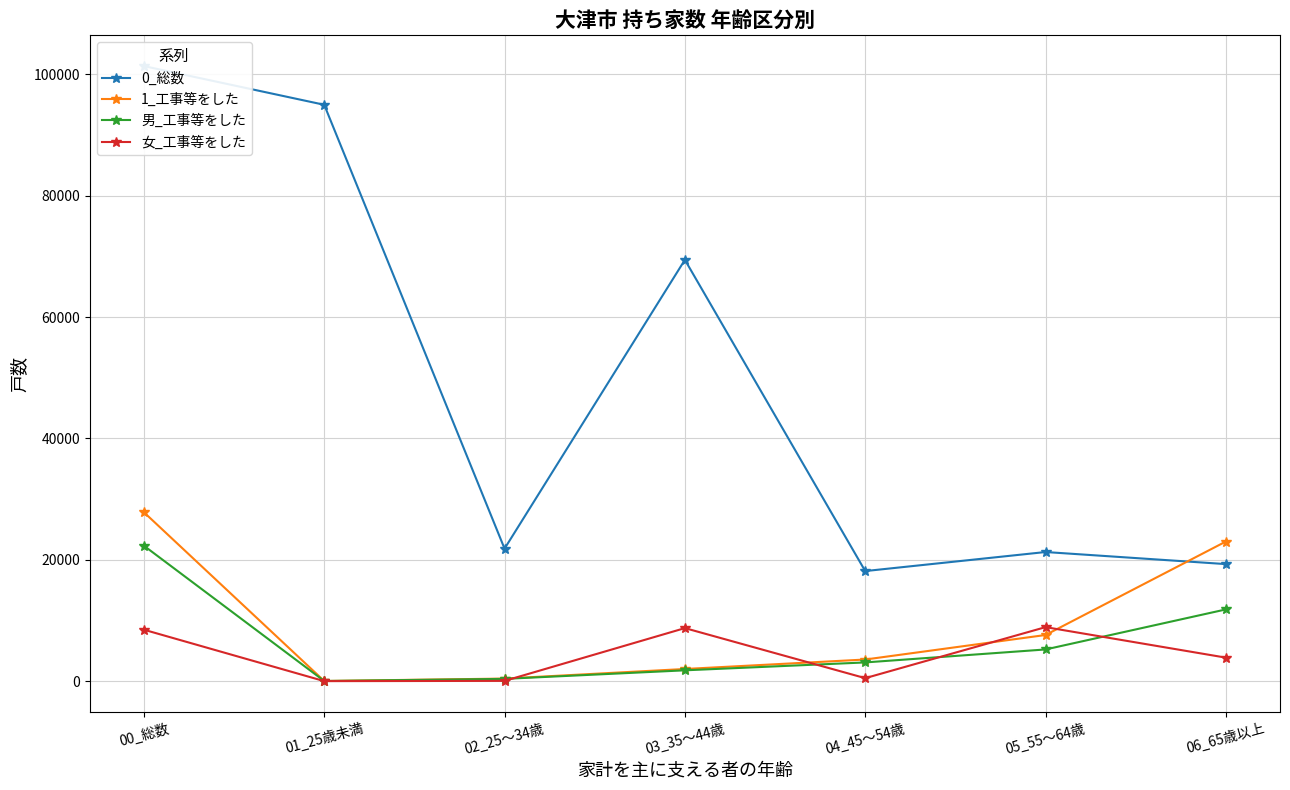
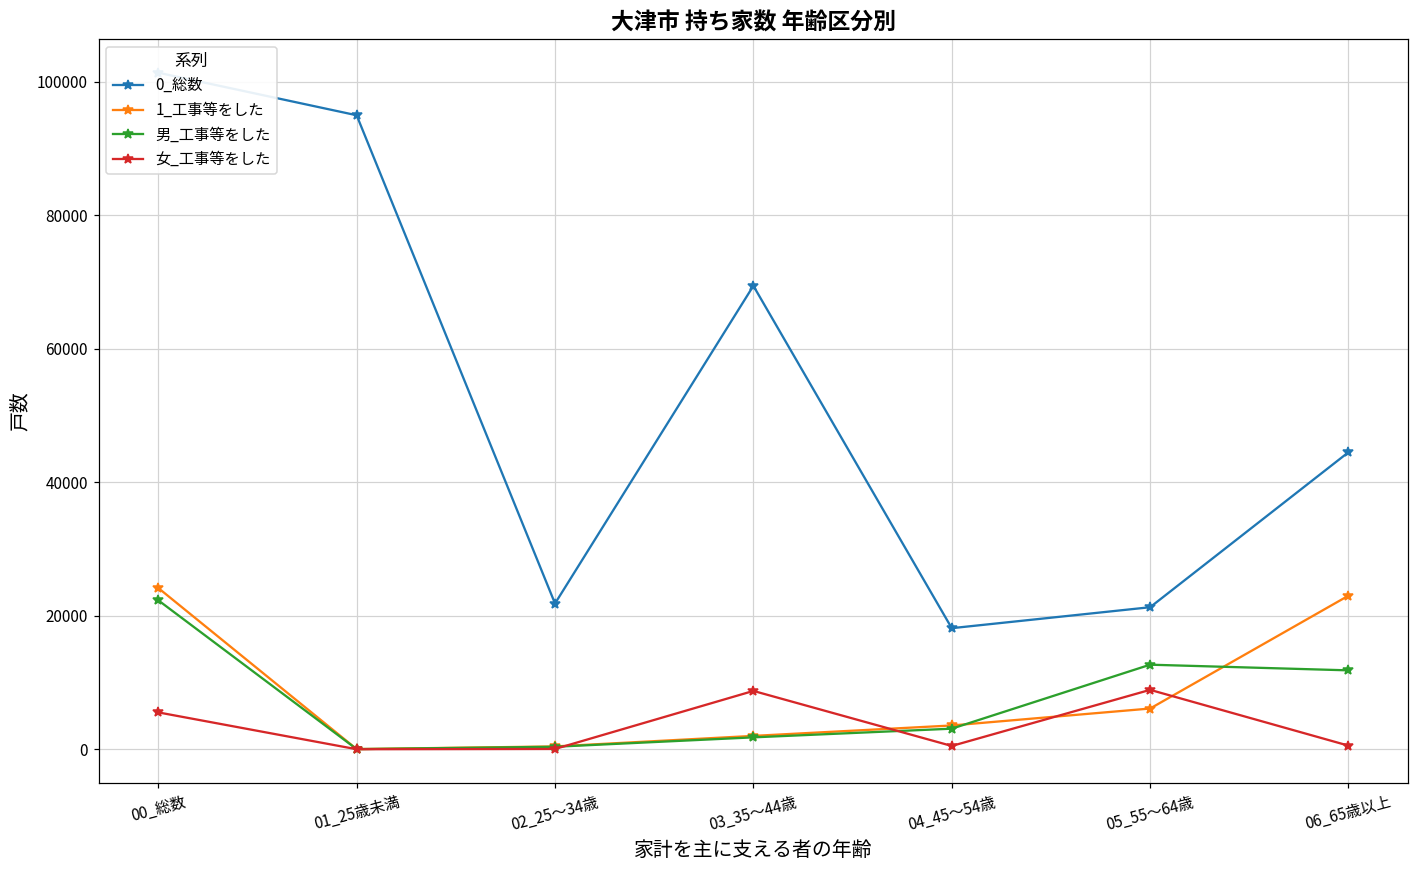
1_工事等をした, 00_総数: 28000 -> 24000
女_工事等をした, 00_総数: 8000 -> 6000
1_工事等をした, 05_55～64歳: 8000 -> 6000
男_工事等をした, 05_55～64歳: 5000 -> 13000
0_総数, 06_65歳以上: 19000 -> 45000
女_工事等をした, 06_65歳以上: 4000 -> 1000
